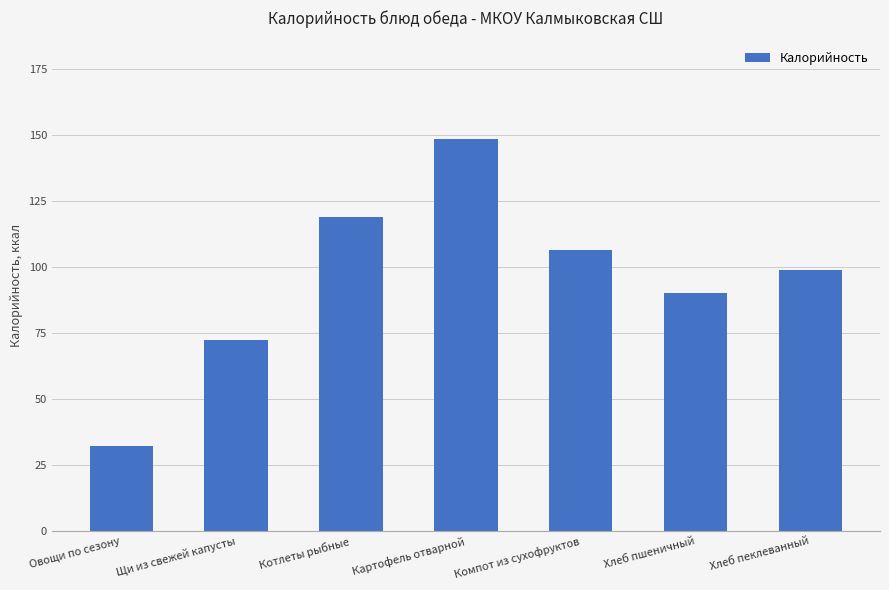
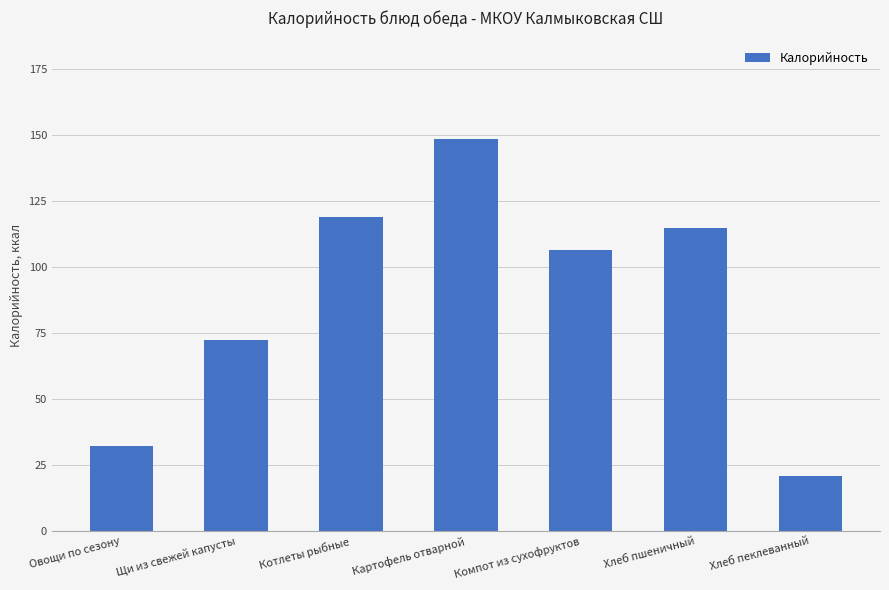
Хлеб пшеничный: 90 -> 115
Хлеб пеклеванный: 99 -> 21
